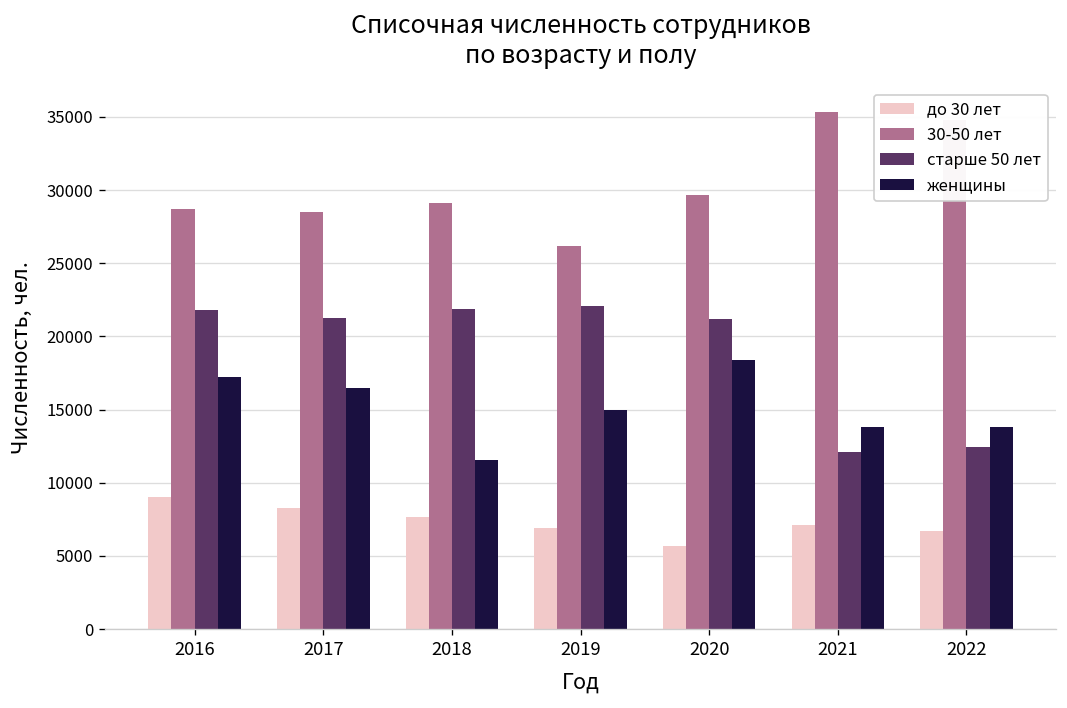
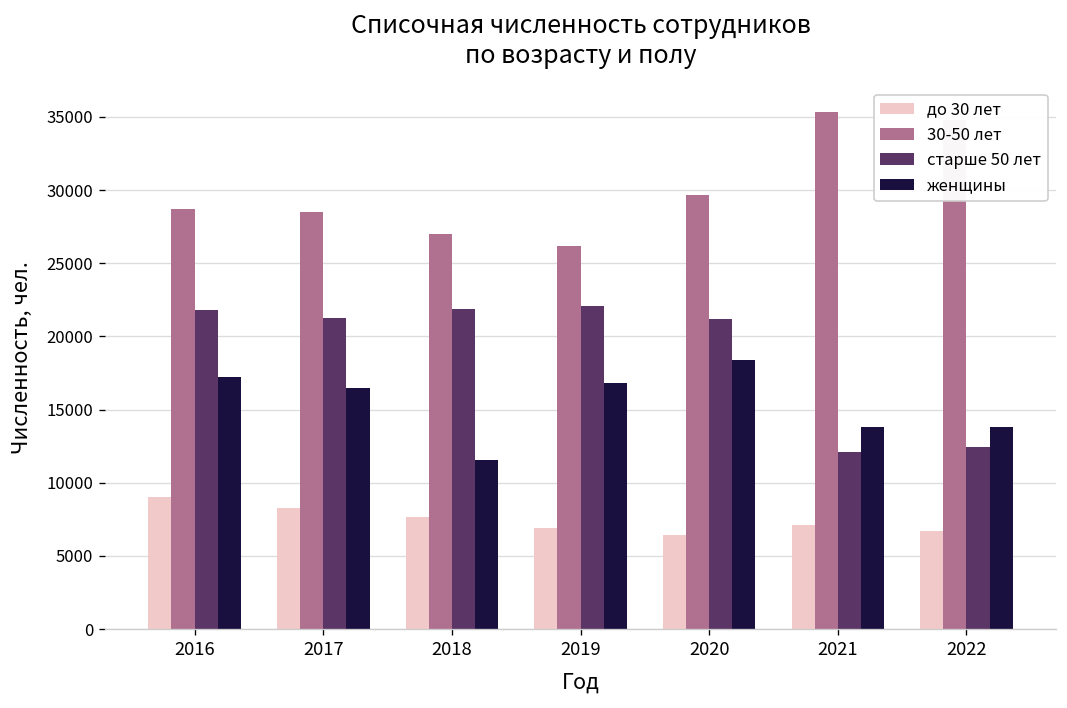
30-50 лет, 2018: 29100 -> 27000
женщины, 2019: 15000 -> 16800
до 30 лет, 2020: 5600 -> 6400
